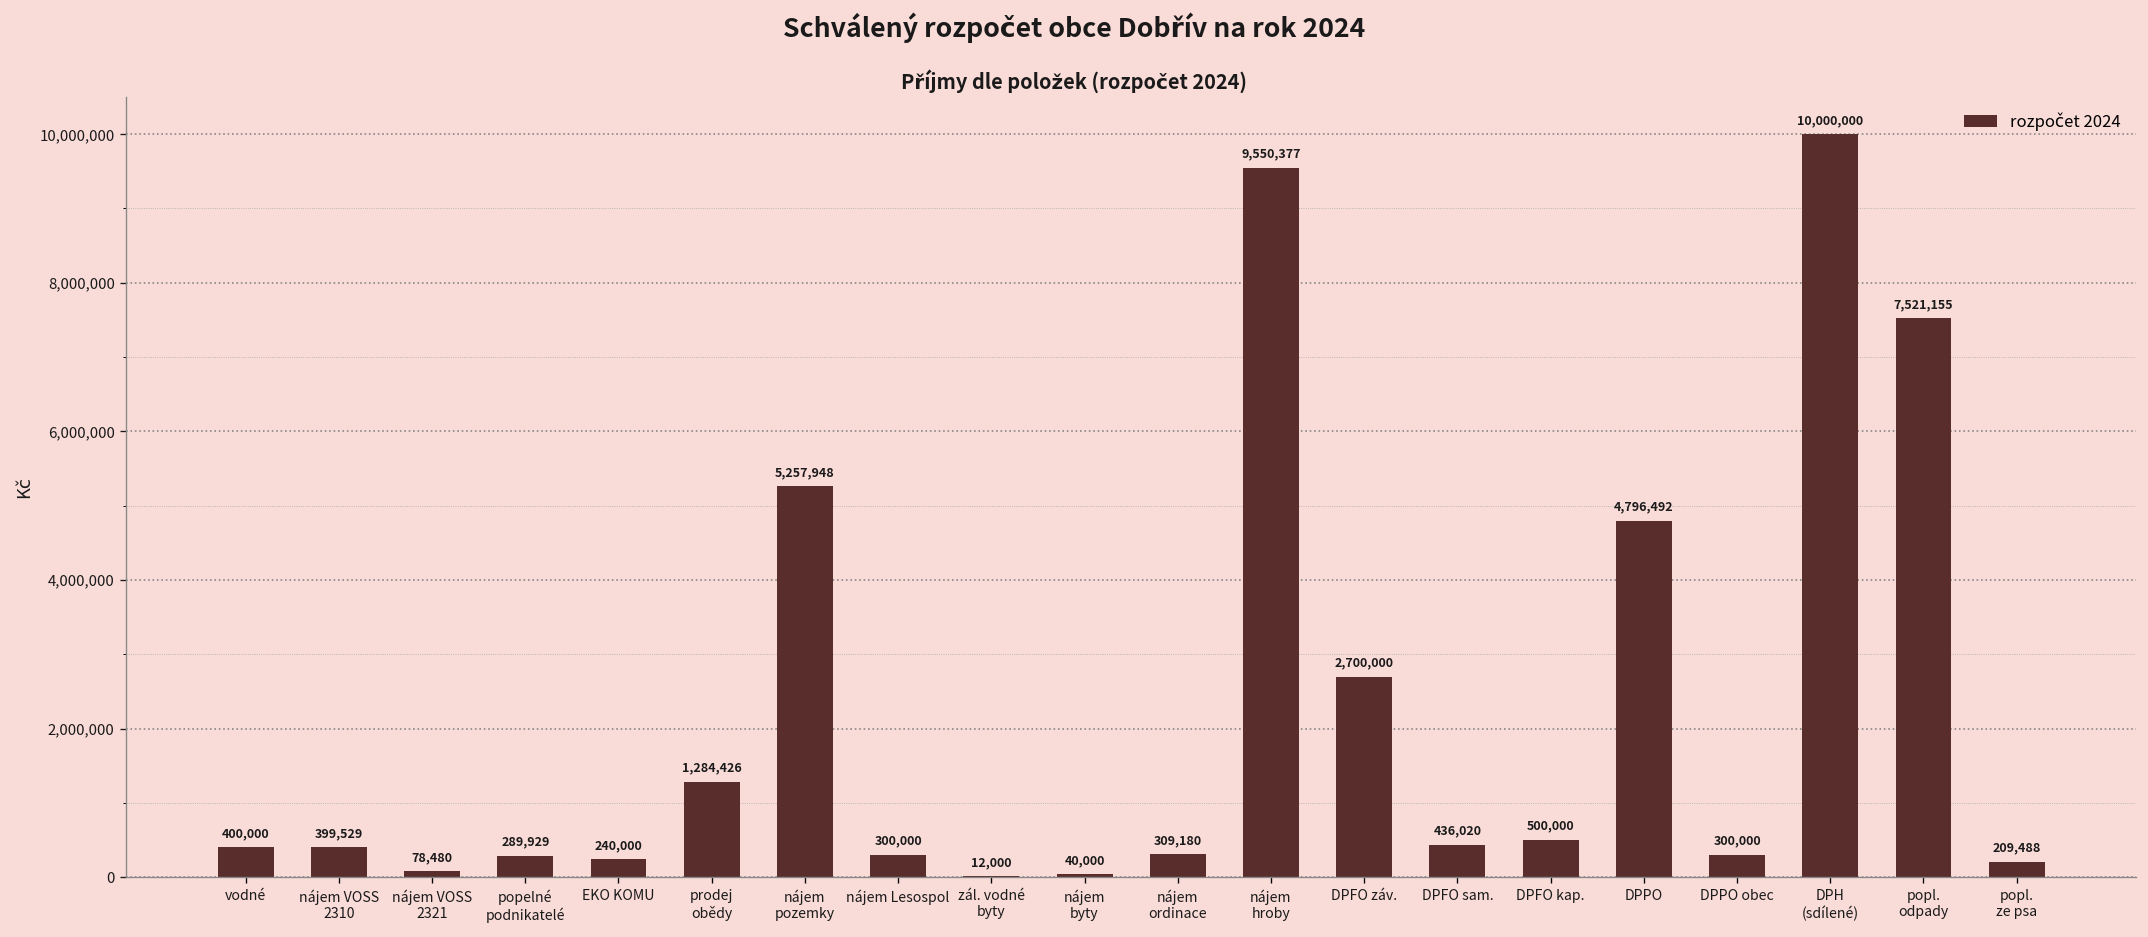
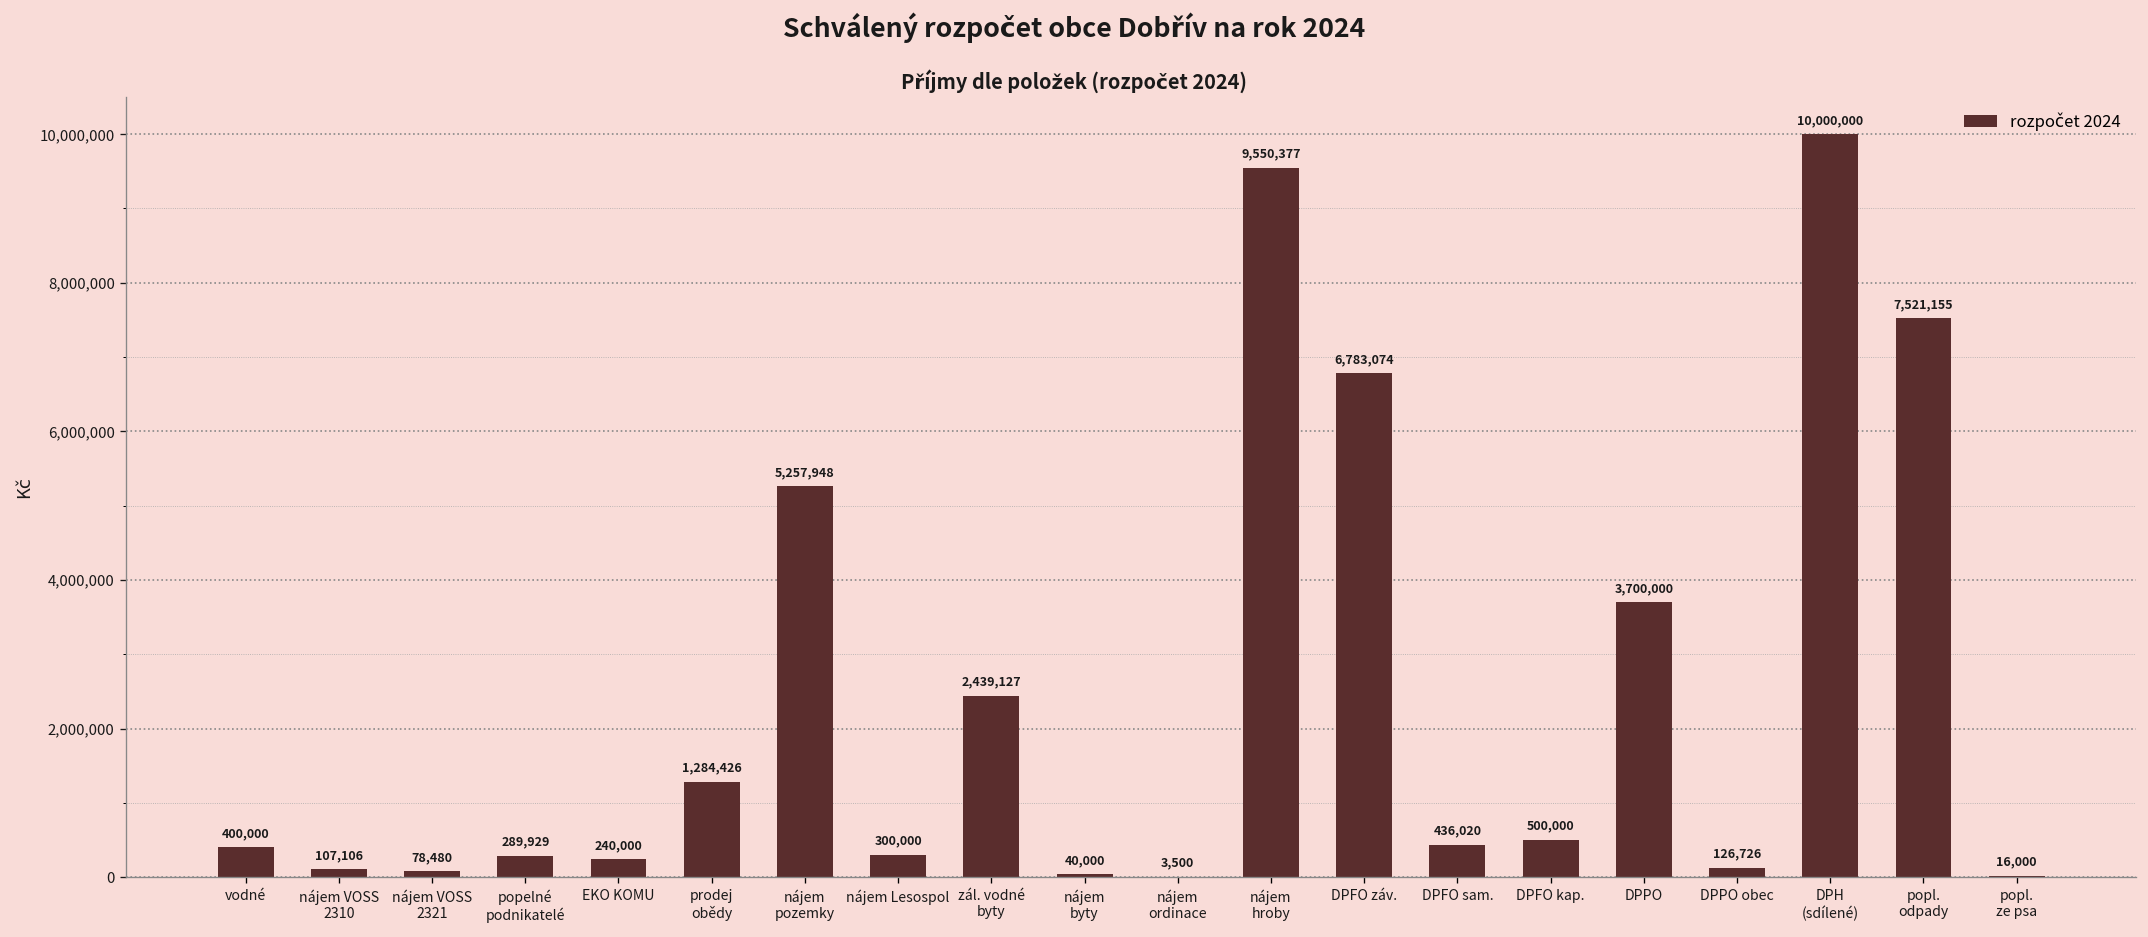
nájem VOSS 2310: 399,529 -> 107,106
zál. vodné byty: 12,000 -> 2,439,127
nájem ordinace: 309,180 -> 3,500
DPFO záv.: 2,700,000 -> 6,783,074
DPPO: 4,796,492 -> 3,700,000
DPPO obec: 300,000 -> 126,726
popl. ze psa: 209,488 -> 16,000
